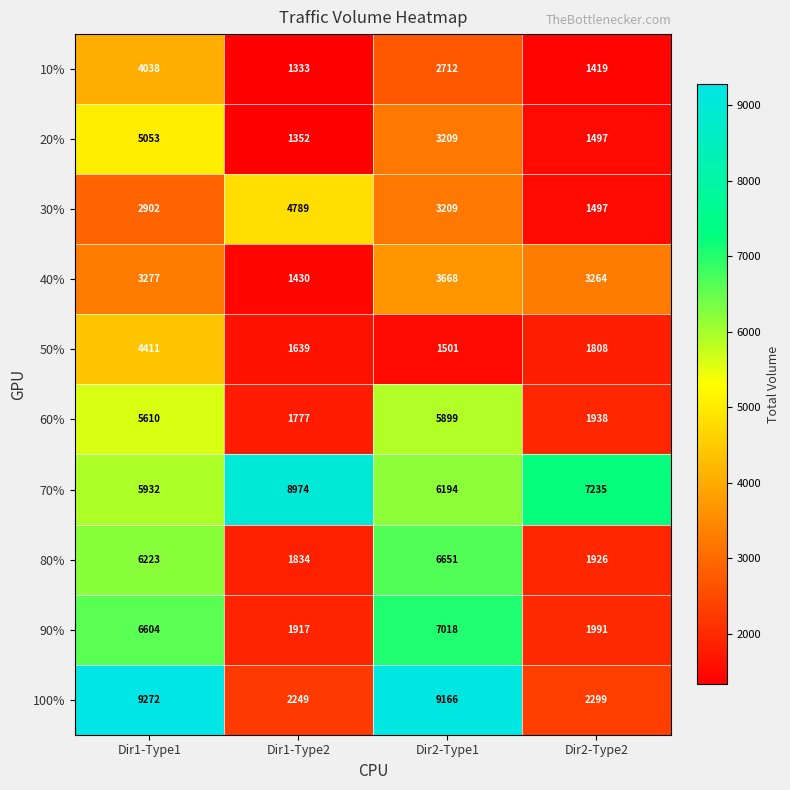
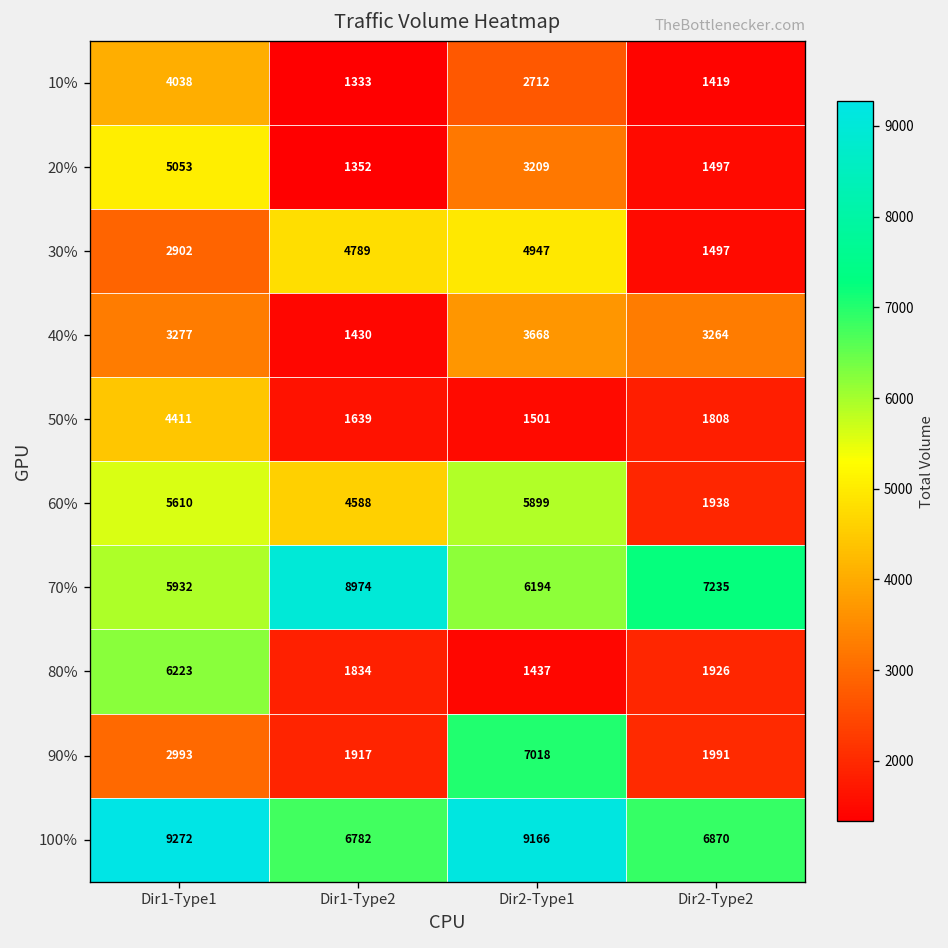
30%, Dir2-Type1: 3209 -> 4947
60%, Dir1-Type2: 1777 -> 4588
80%, Dir2-Type1: 6651 -> 1437
90%, Dir1-Type1: 6604 -> 2993
100%, Dir1-Type2: 2249 -> 6782
100%, Dir2-Type2: 2299 -> 6870
